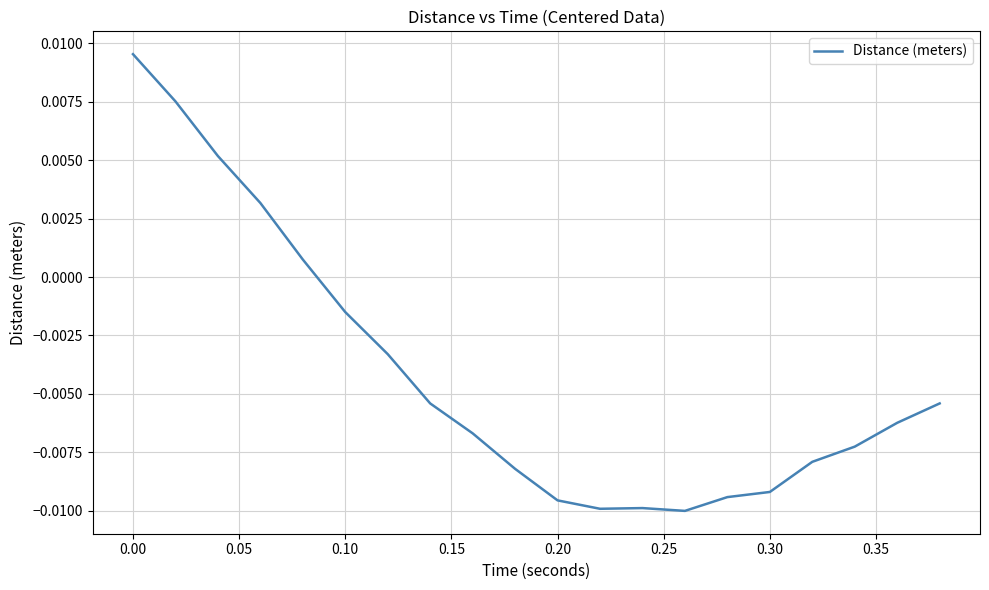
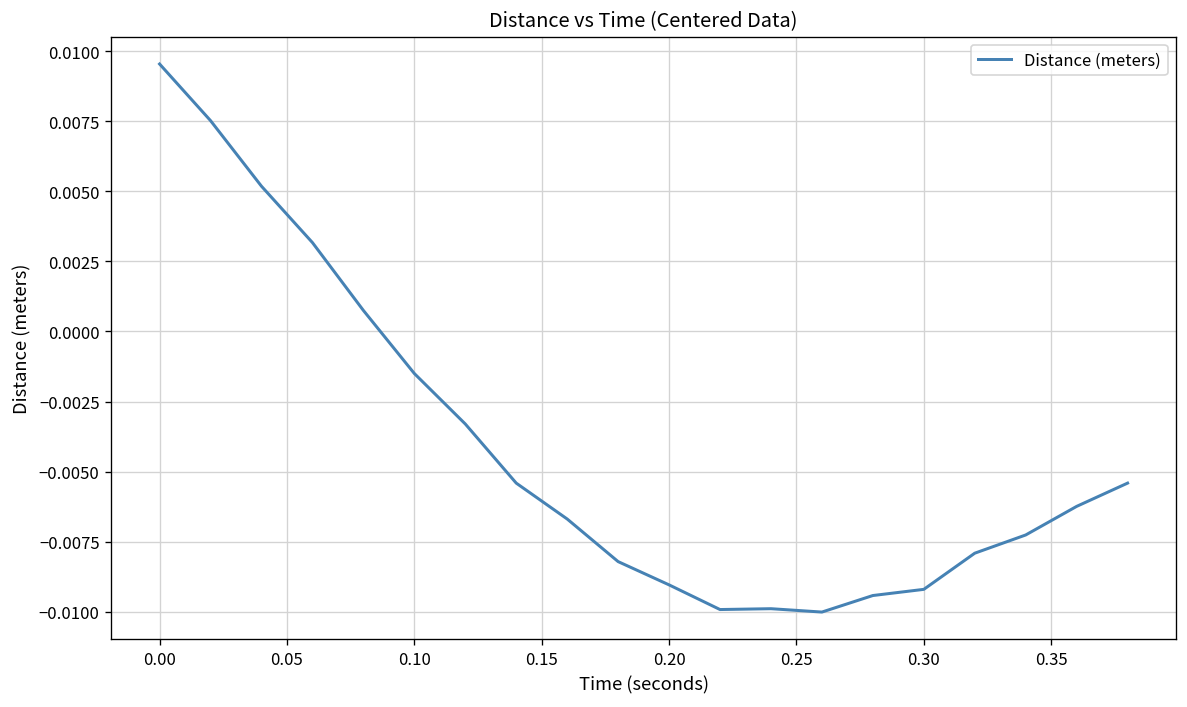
0.20: -0.0096 -> -0.0090
